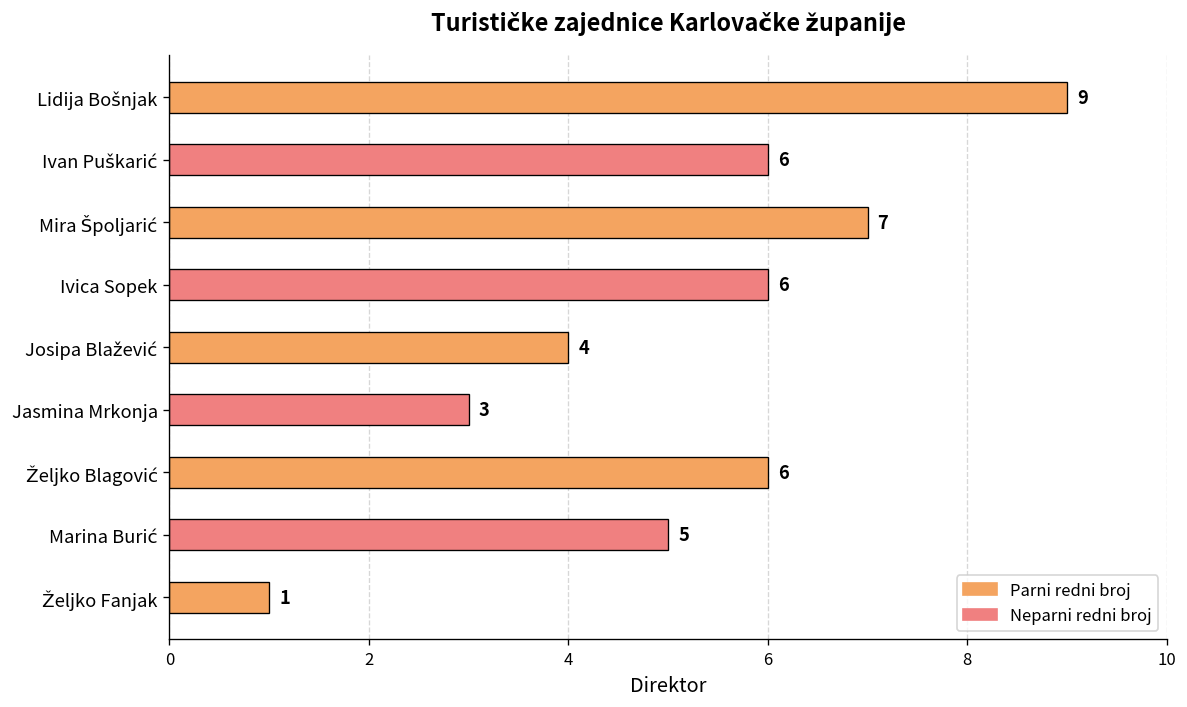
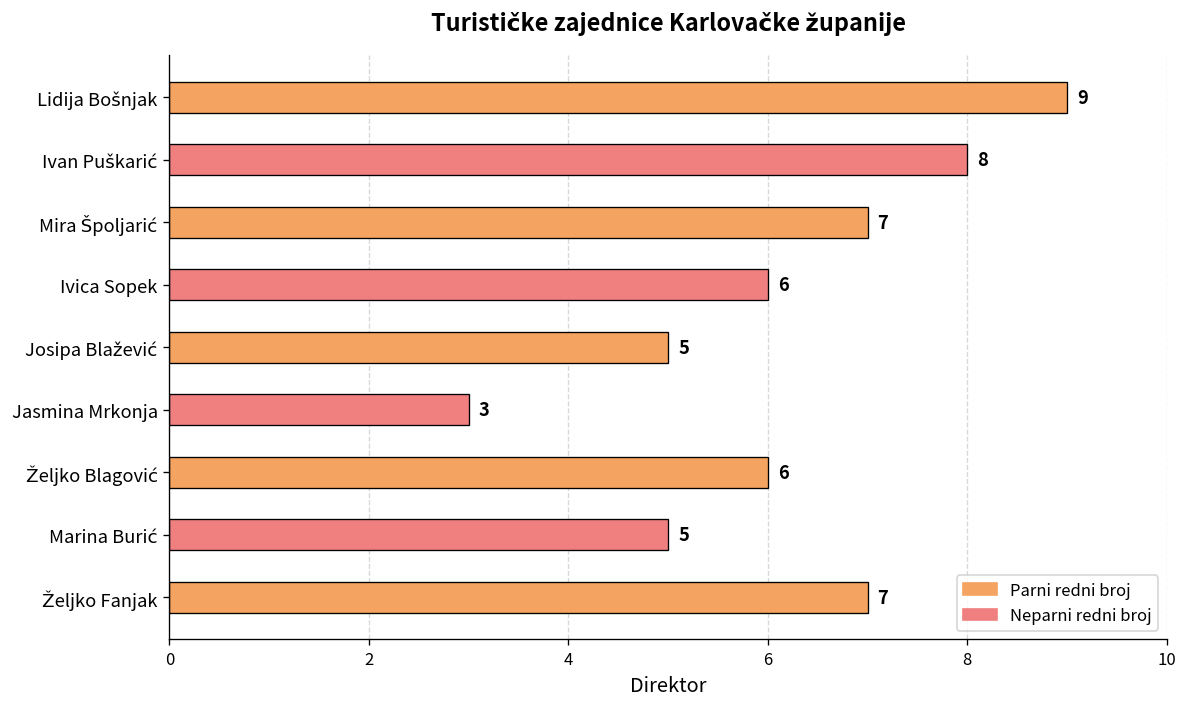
Ivan Puškarić: 6 -> 8
Josipa Blažević: 4 -> 5
Željko Fanjak: 1 -> 7
